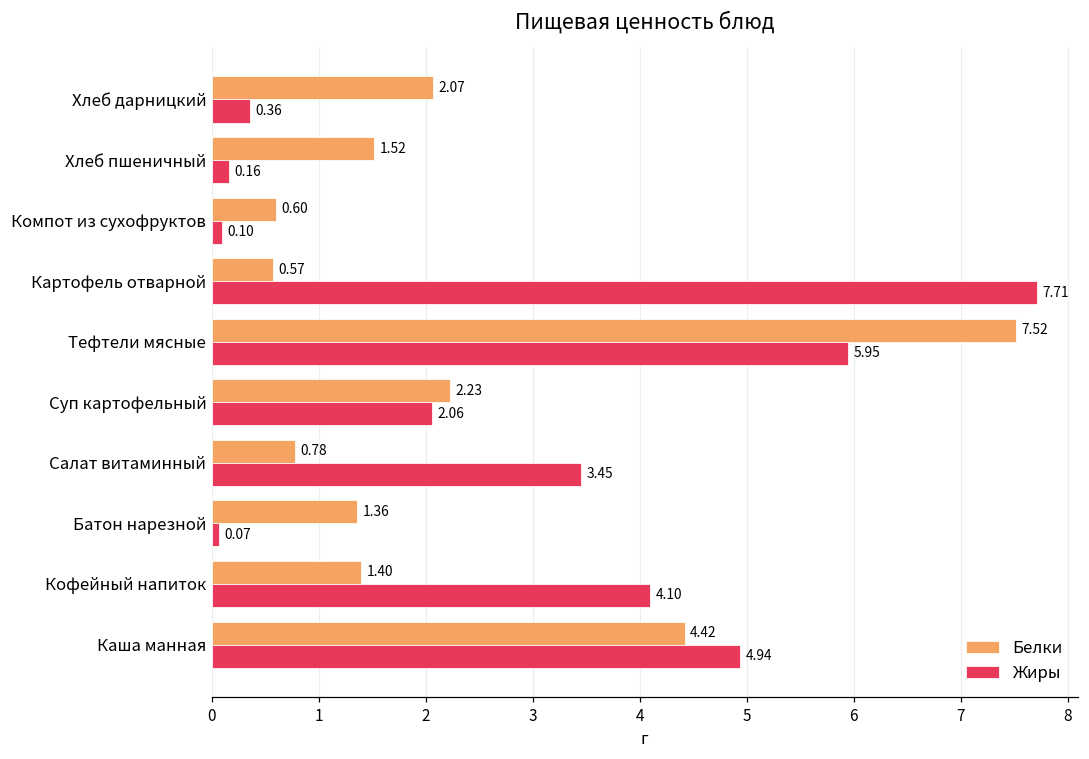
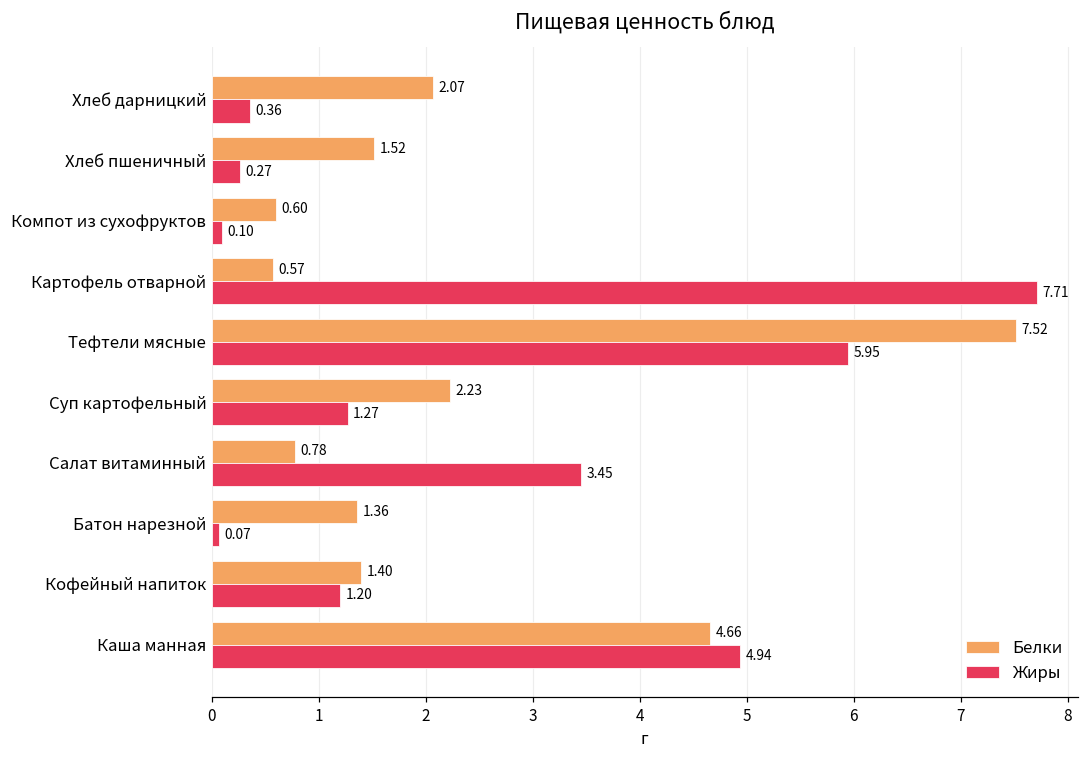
Жиры, Хлеб пшеничный: 0.16 -> 0.27
Жиры, Суп картофельный: 2.06 -> 1.27
Жиры, Кофейный напиток: 4.10 -> 1.20
Белки, Каша манная: 4.42 -> 4.66
